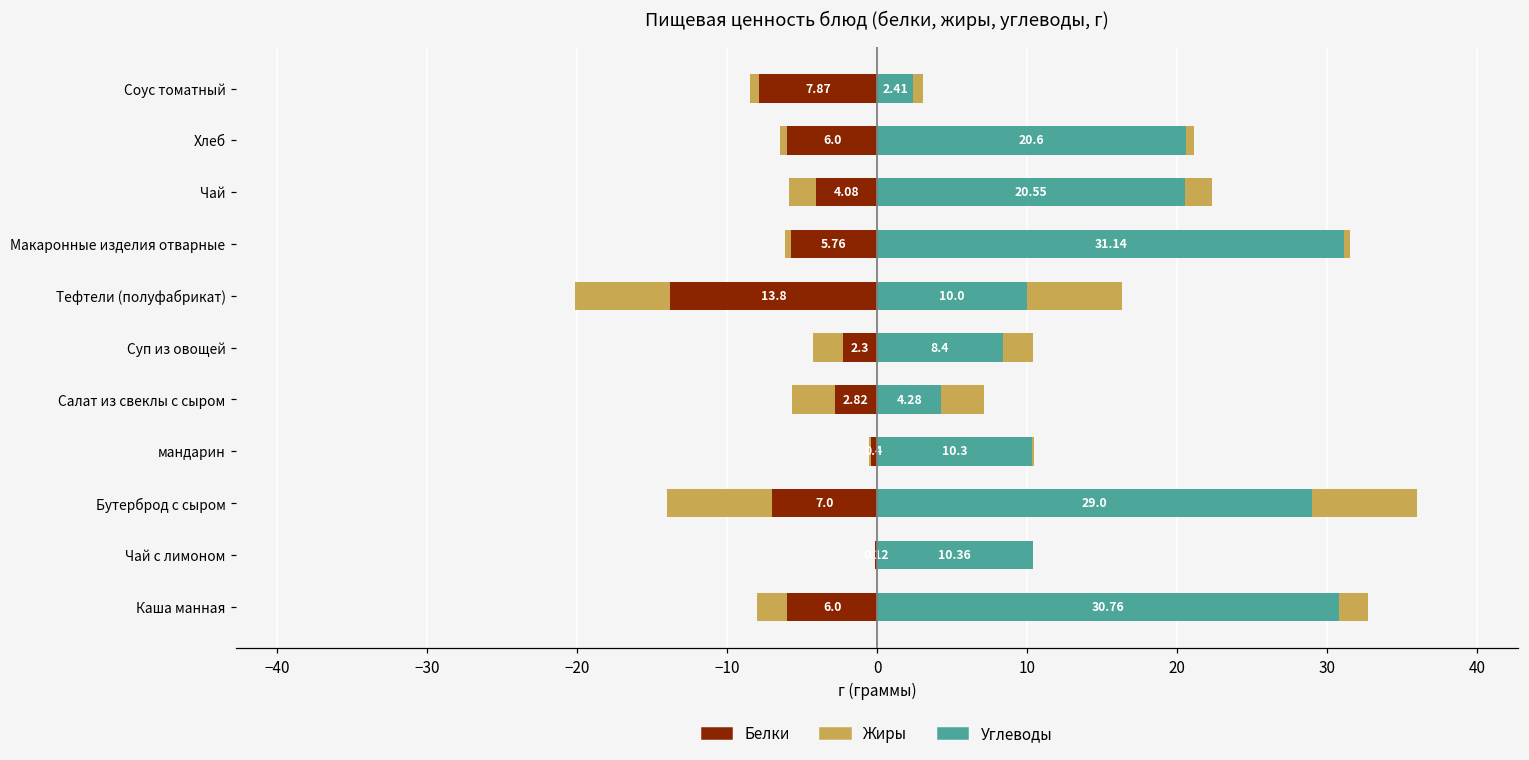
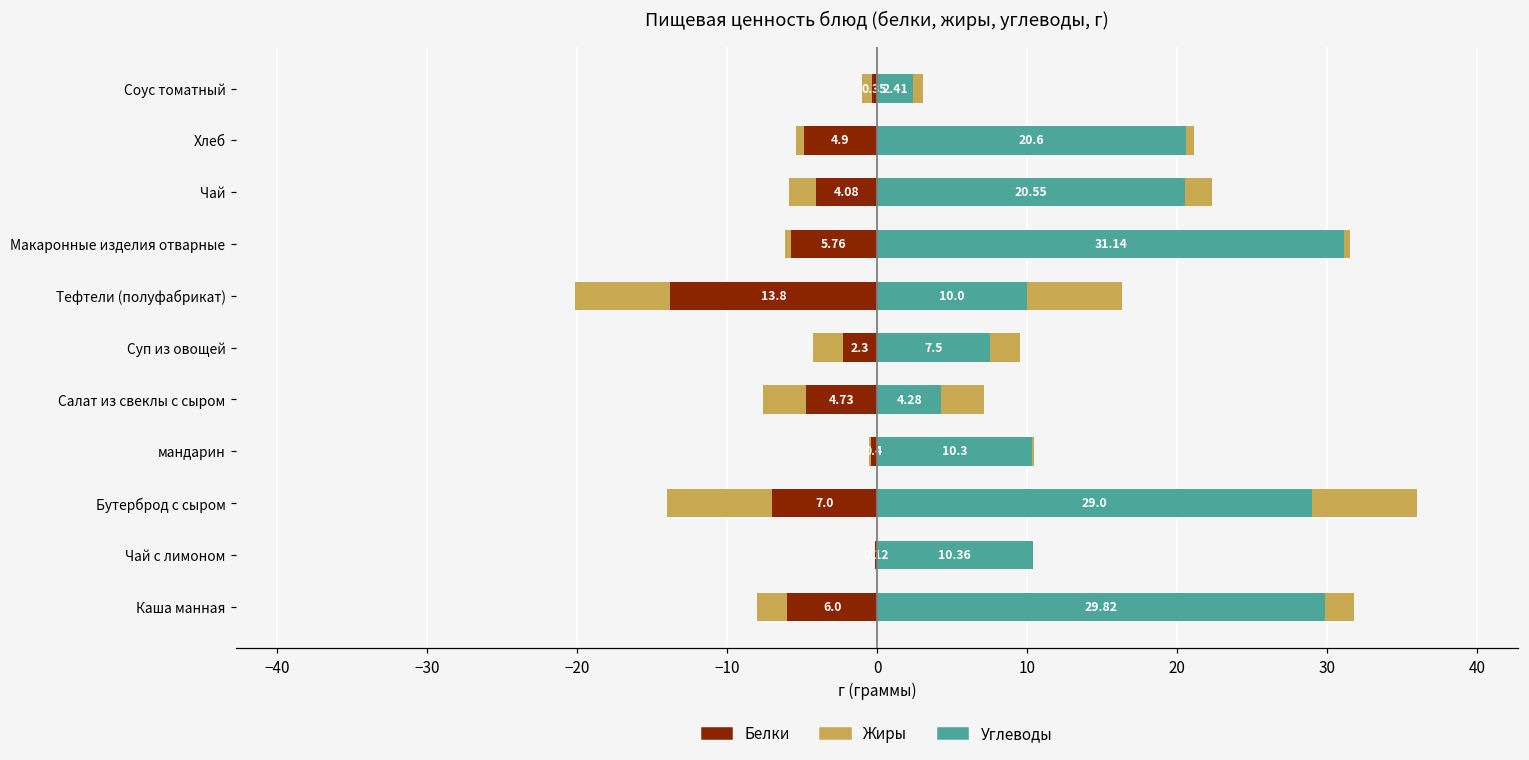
Белки, Соус томатный: 7.87 -> 0.35
Белки, Хлеб: 6.0 -> 4.9
Углеводы, Суп из овощей: 8.4 -> 7.5
Белки, Салат из свеклы с сыром: 2.82 -> 4.73
Углеводы, Каша манная: 30.76 -> 29.82
